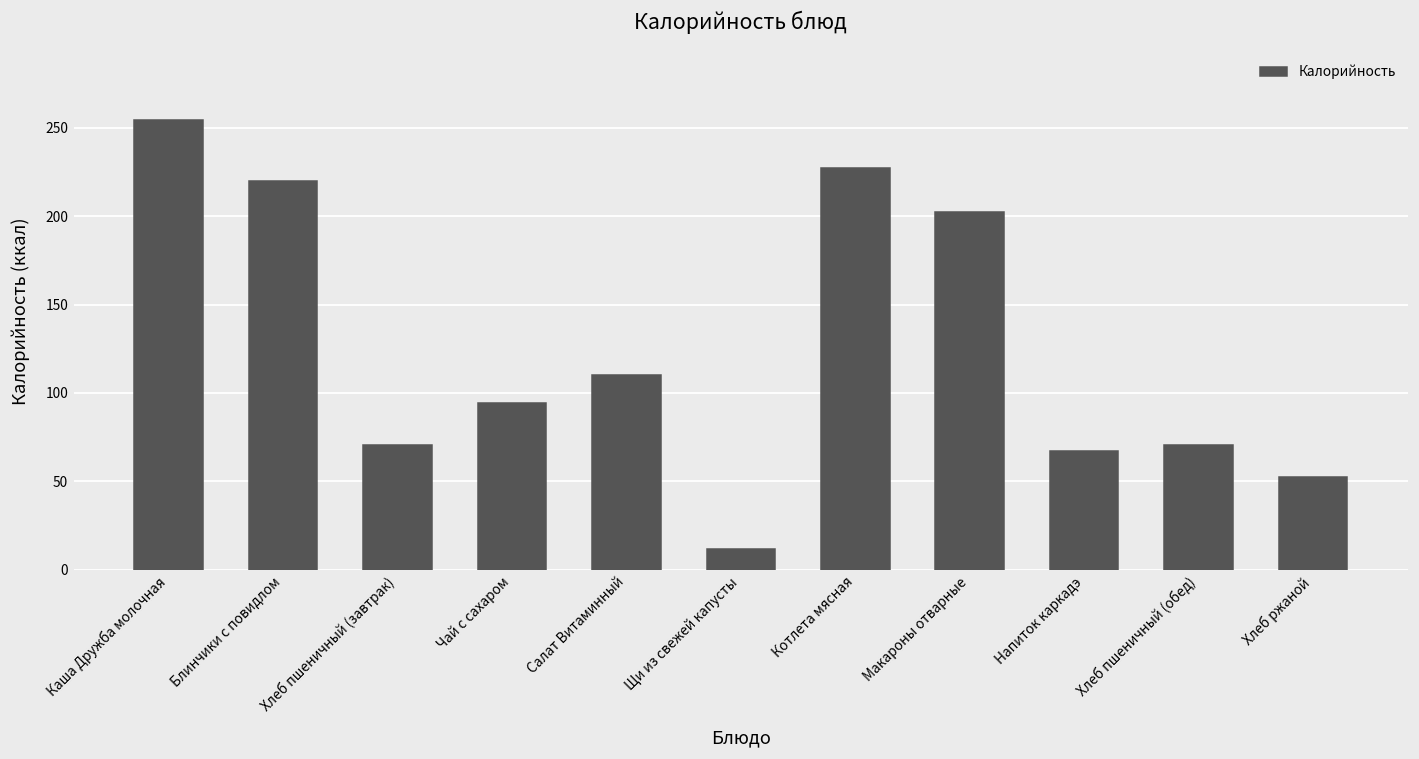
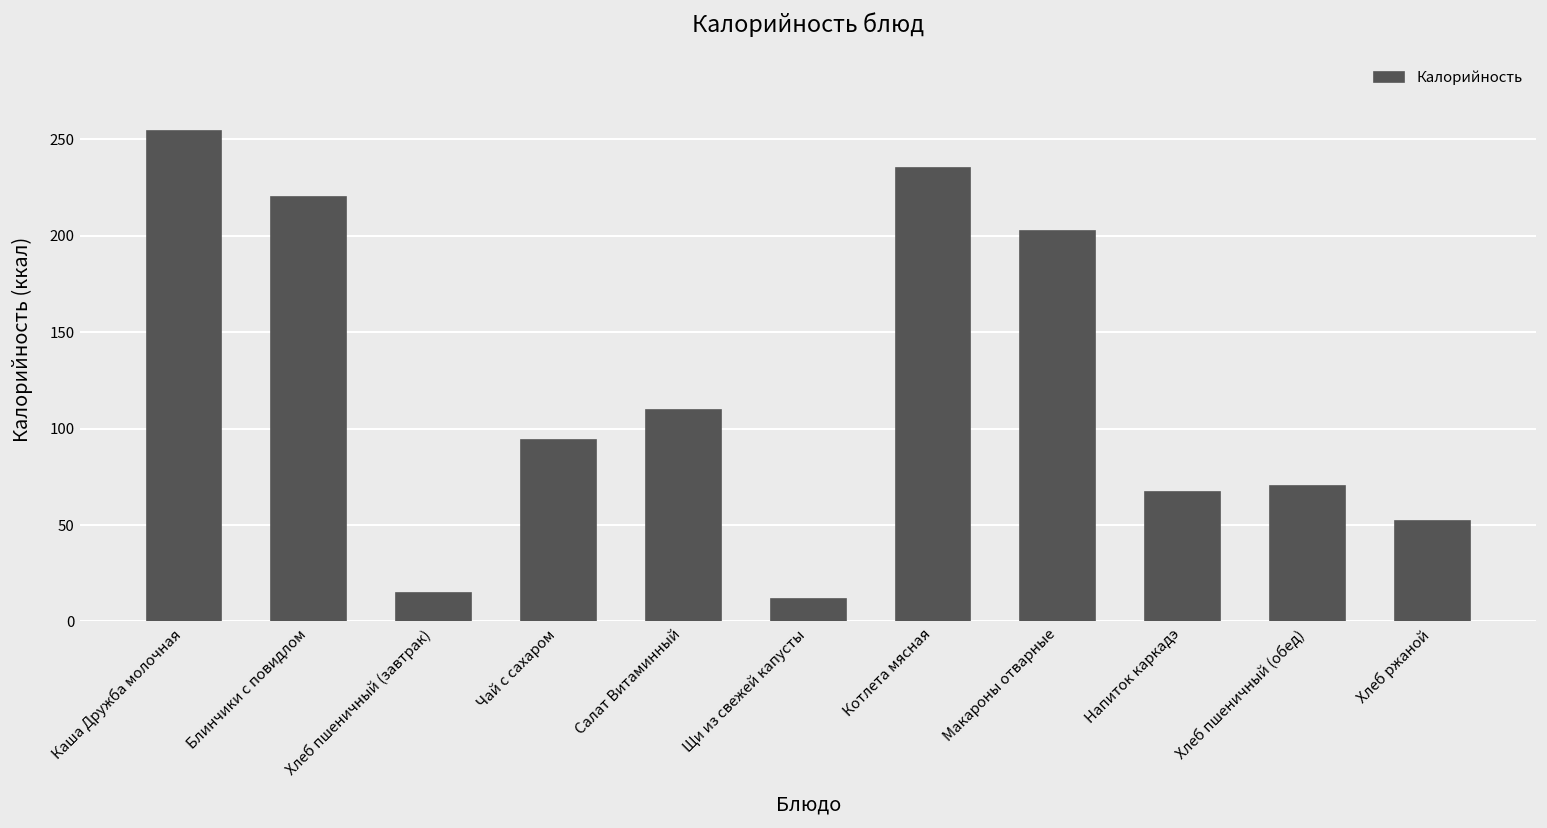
Хлеб пшеничный (завтрак): 71 -> 15
Котлета мясная: 227 -> 235
